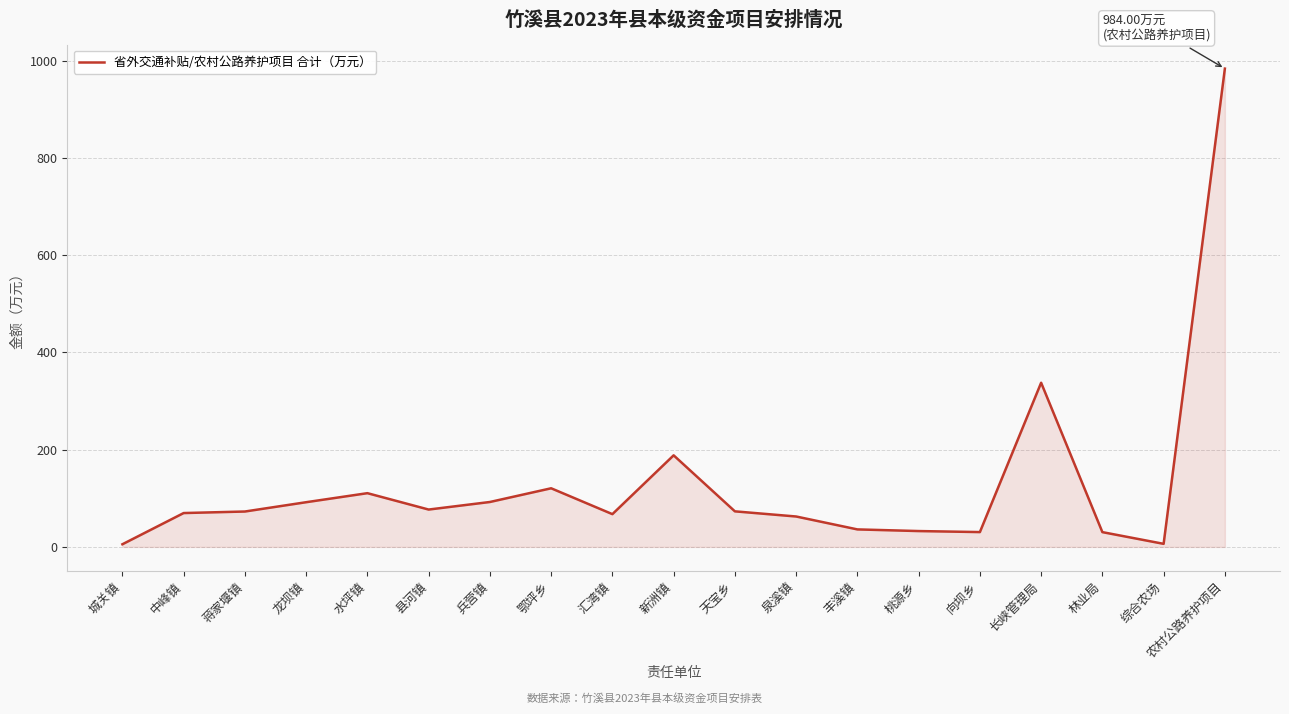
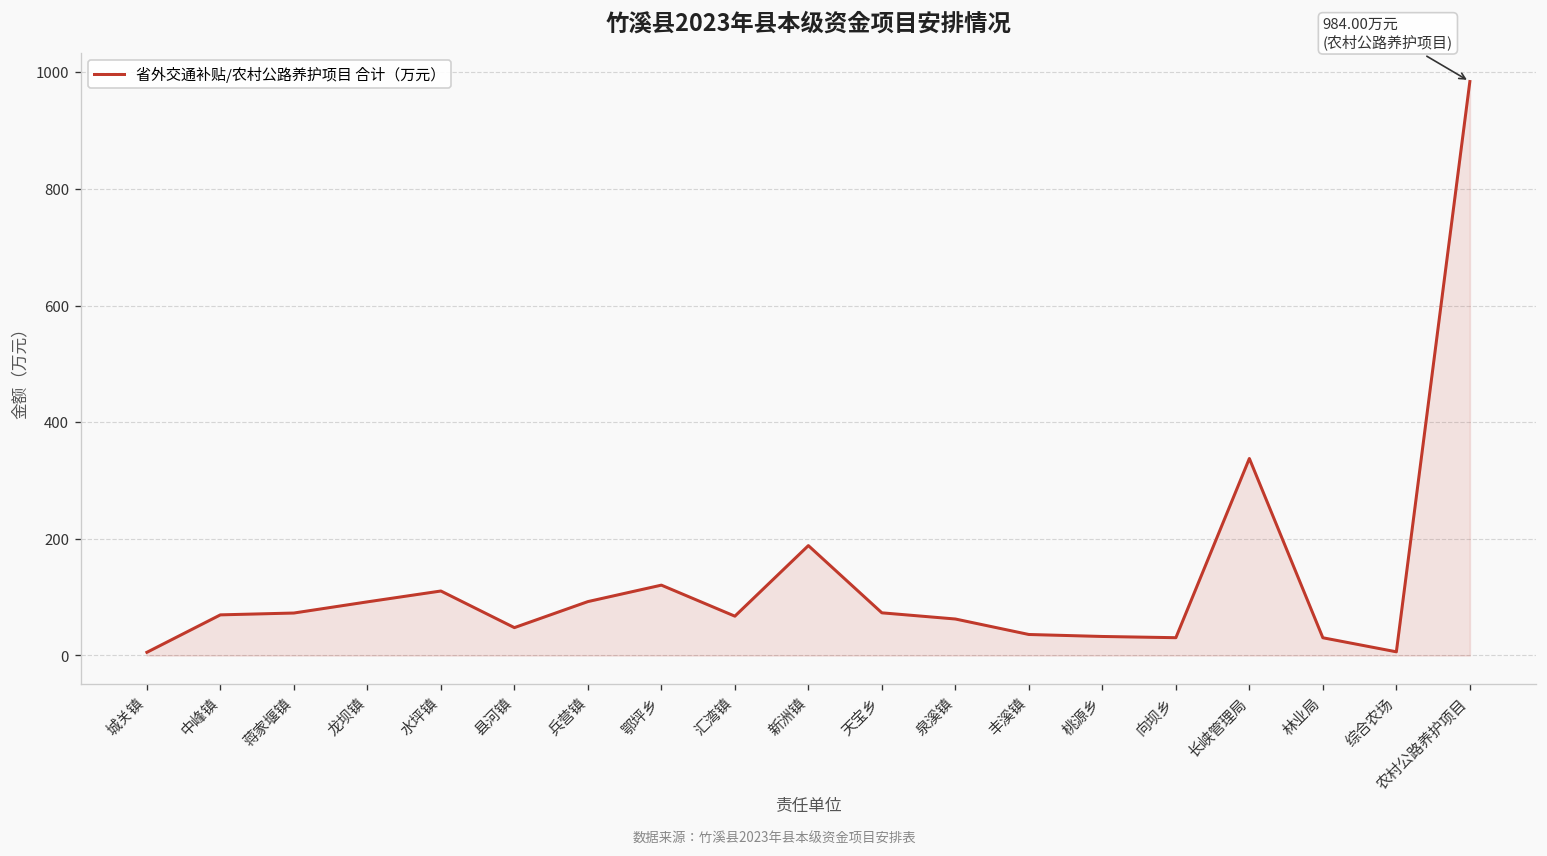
县河镇: 80 -> 50
